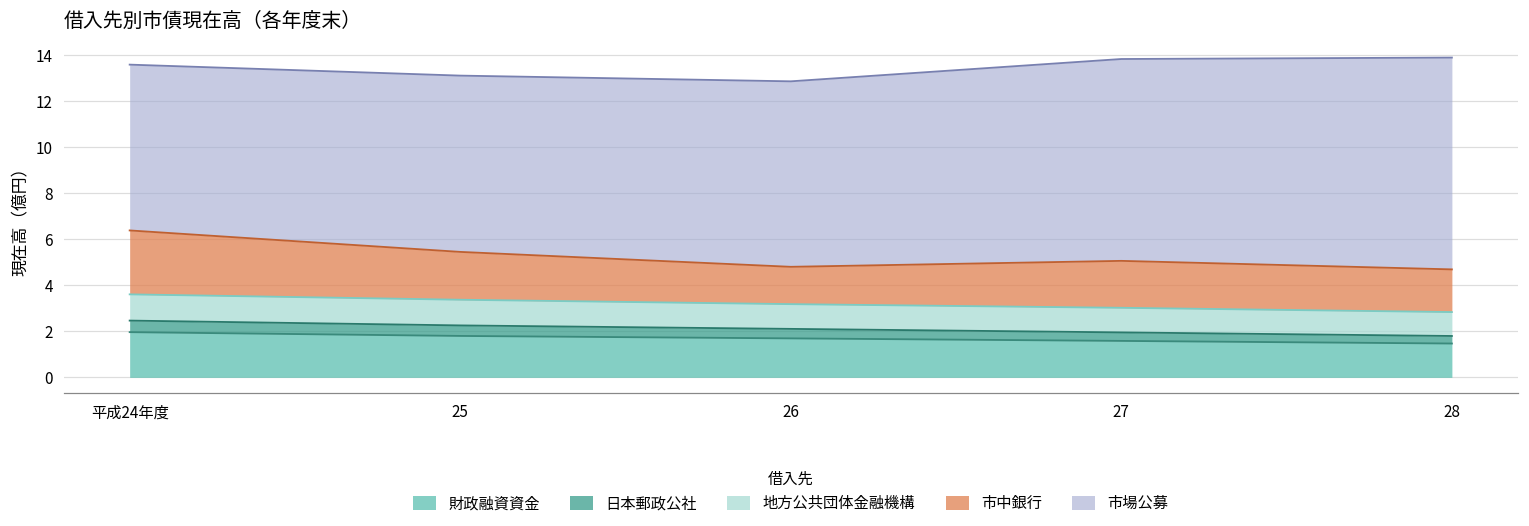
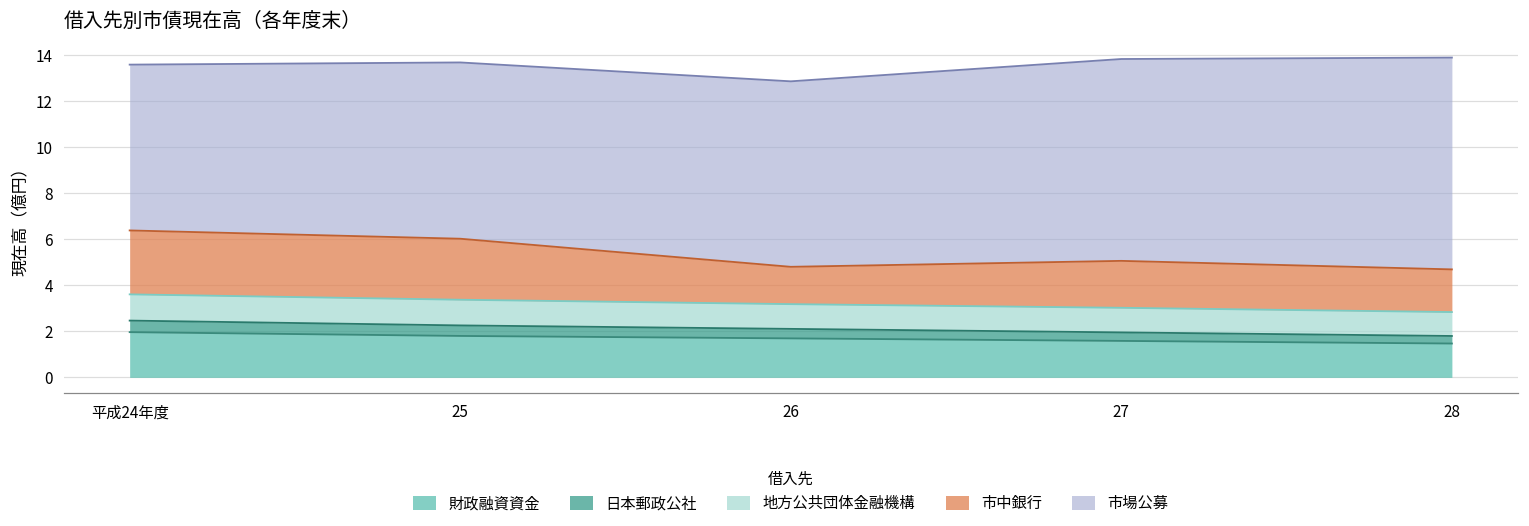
市中銀行, 25: 2.1 -> 2.6
